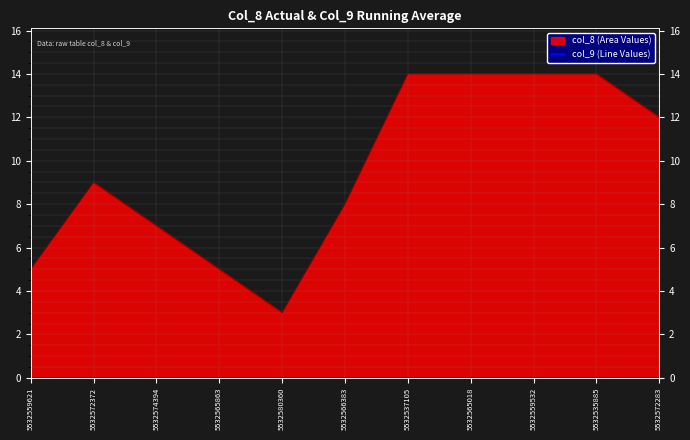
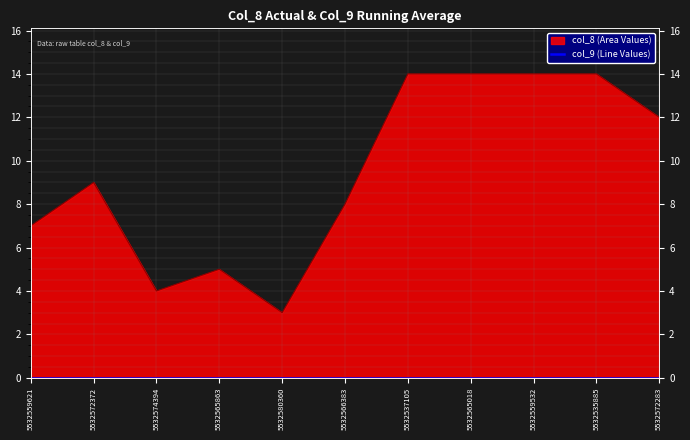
col_8 (Area Values), 5532559621: 5 -> 7
col_8 (Area Values), 5532574394: 7 -> 4
